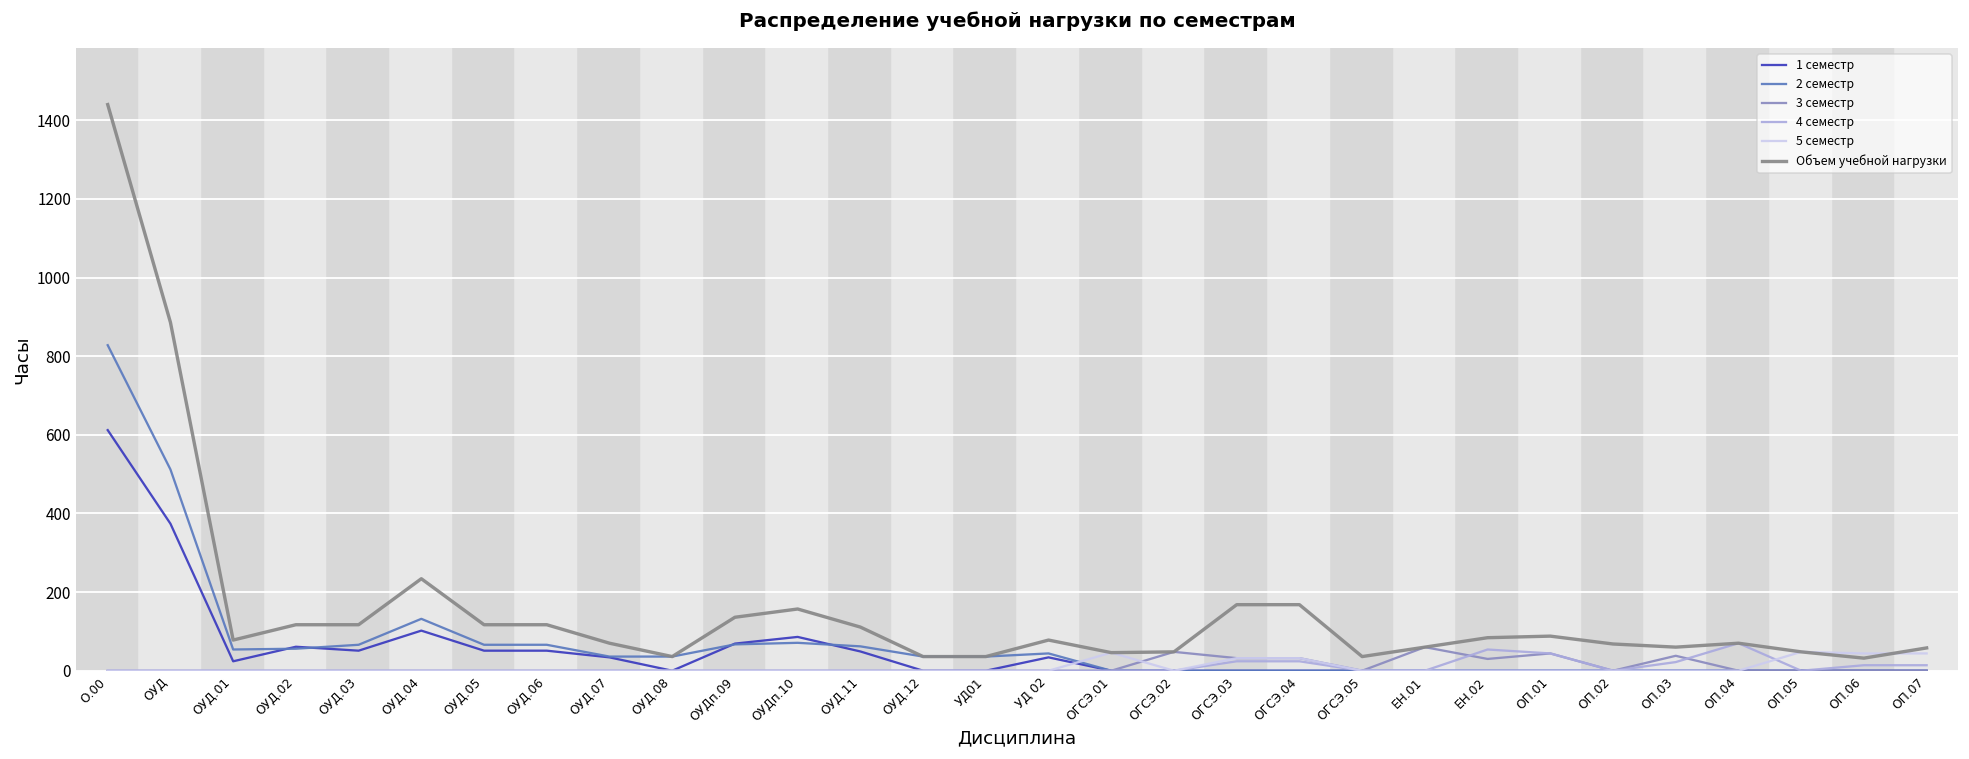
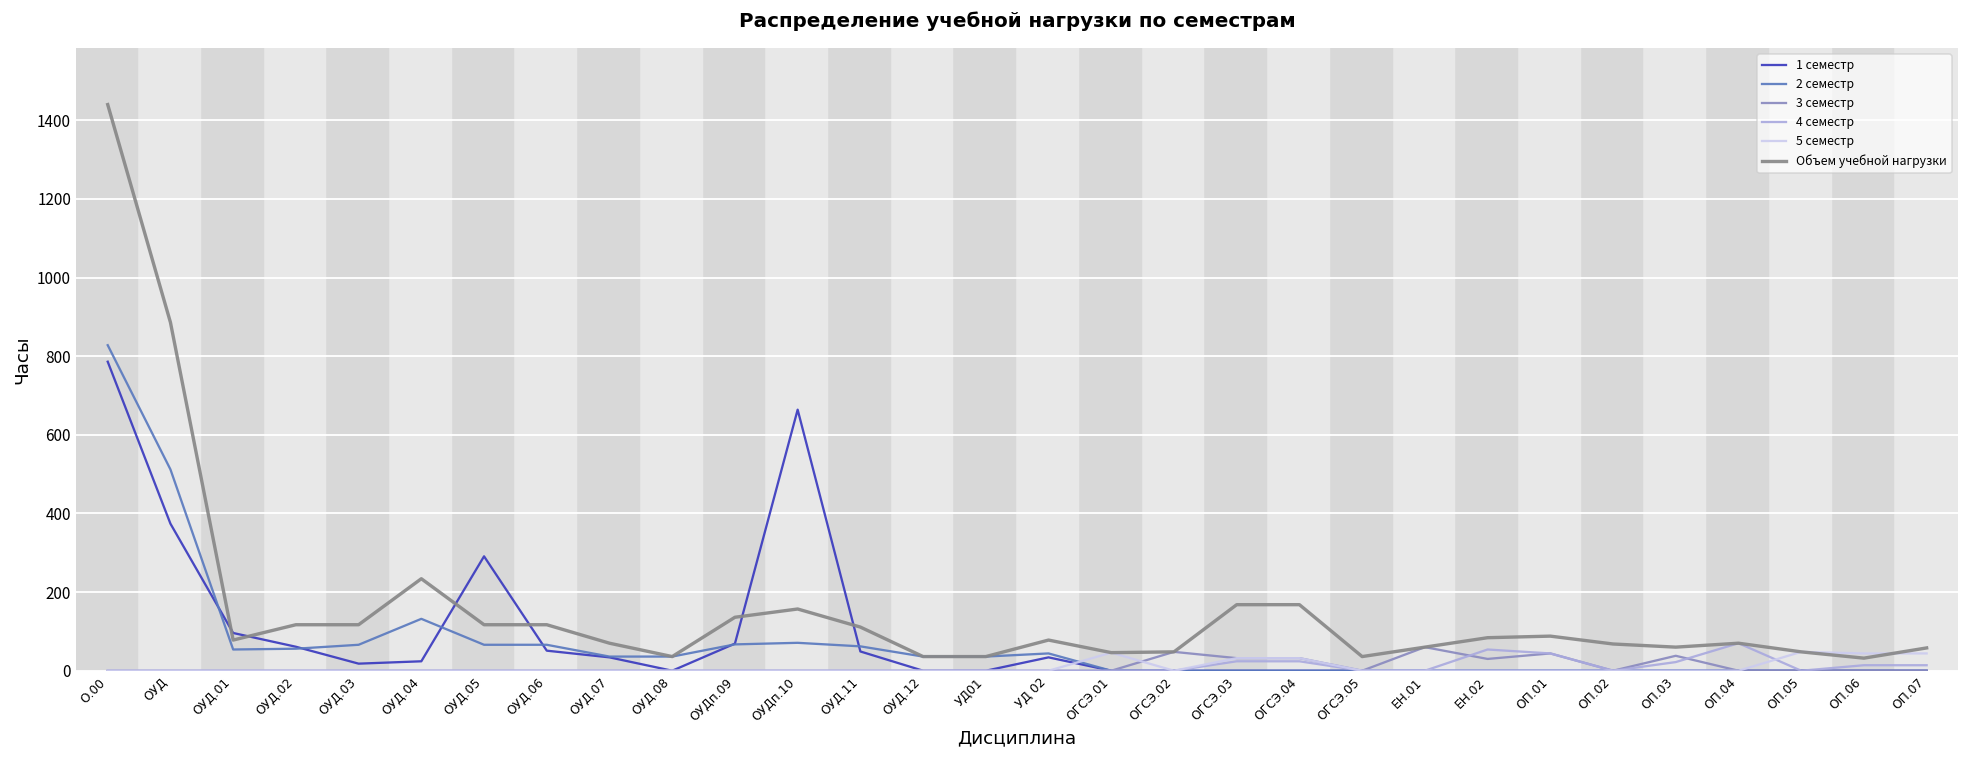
1 семестр, О.00: 610 -> 790
1 семестр, ОУД.01: 20 -> 100
1 семестр, ОУД.03: 50 -> 20
1 семестр, ОУД.04: 100 -> 20
1 семестр, ОУД.05: 50 -> 290
1 семестр, ОУДп.10: 90 -> 660
